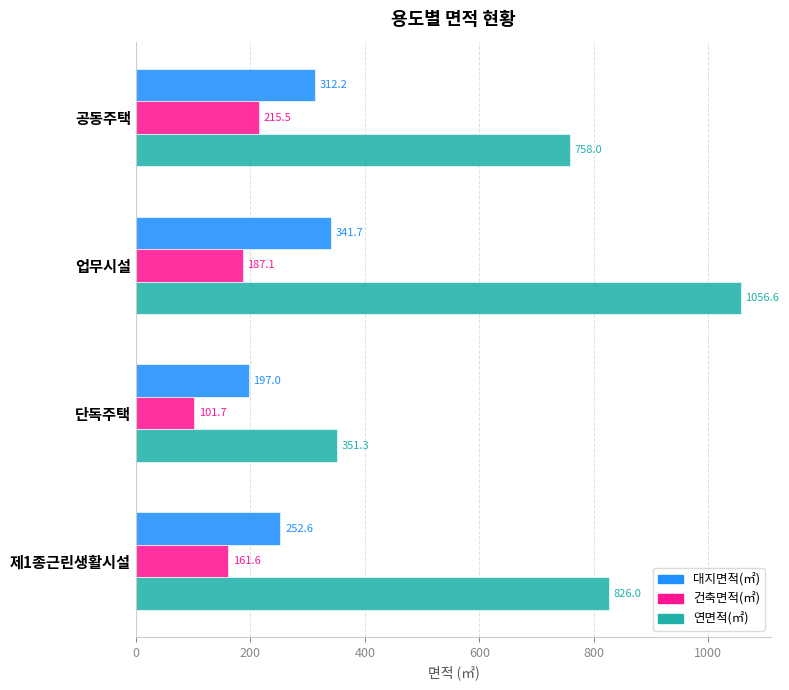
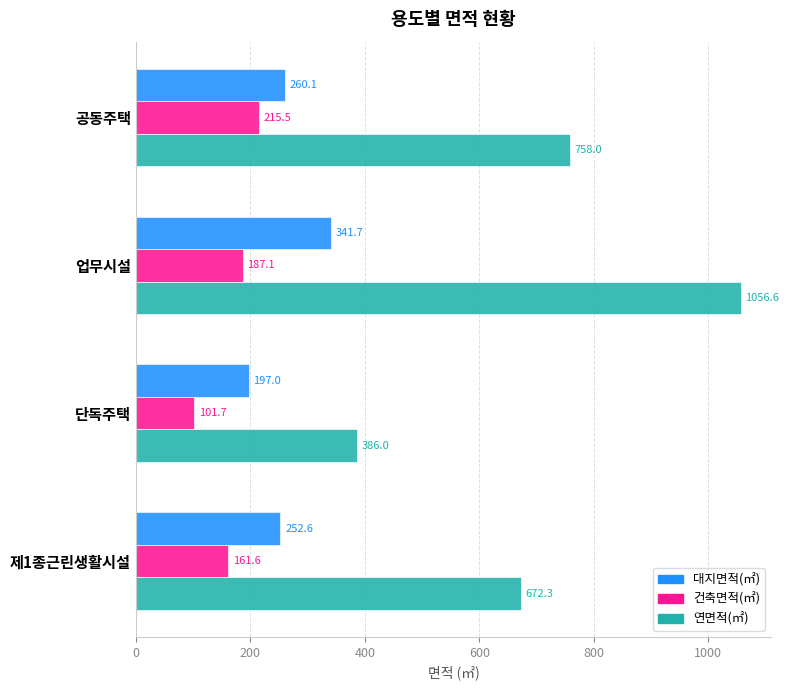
대지면적(㎡), 공동주택: 312.2 -> 260.1
연면적(㎡), 단독주택: 351.3 -> 386.0
연면적(㎡), 제1종근린생활시설: 826.0 -> 672.3
